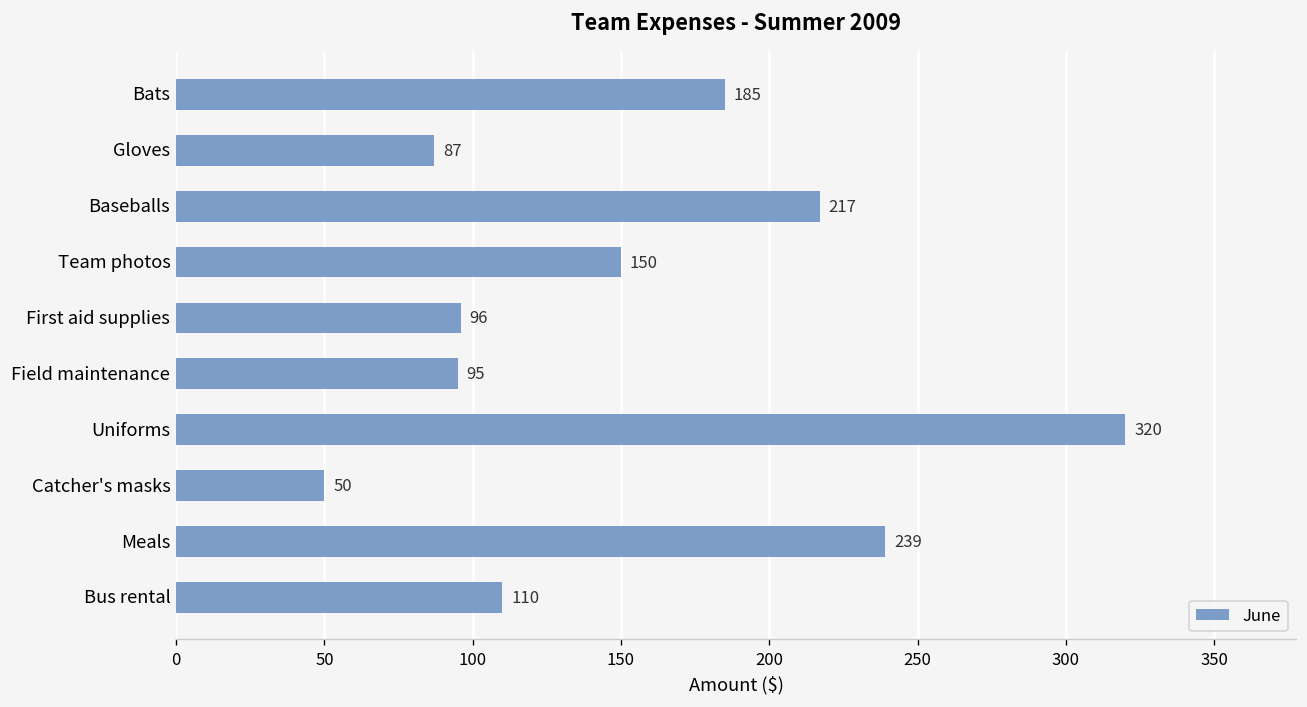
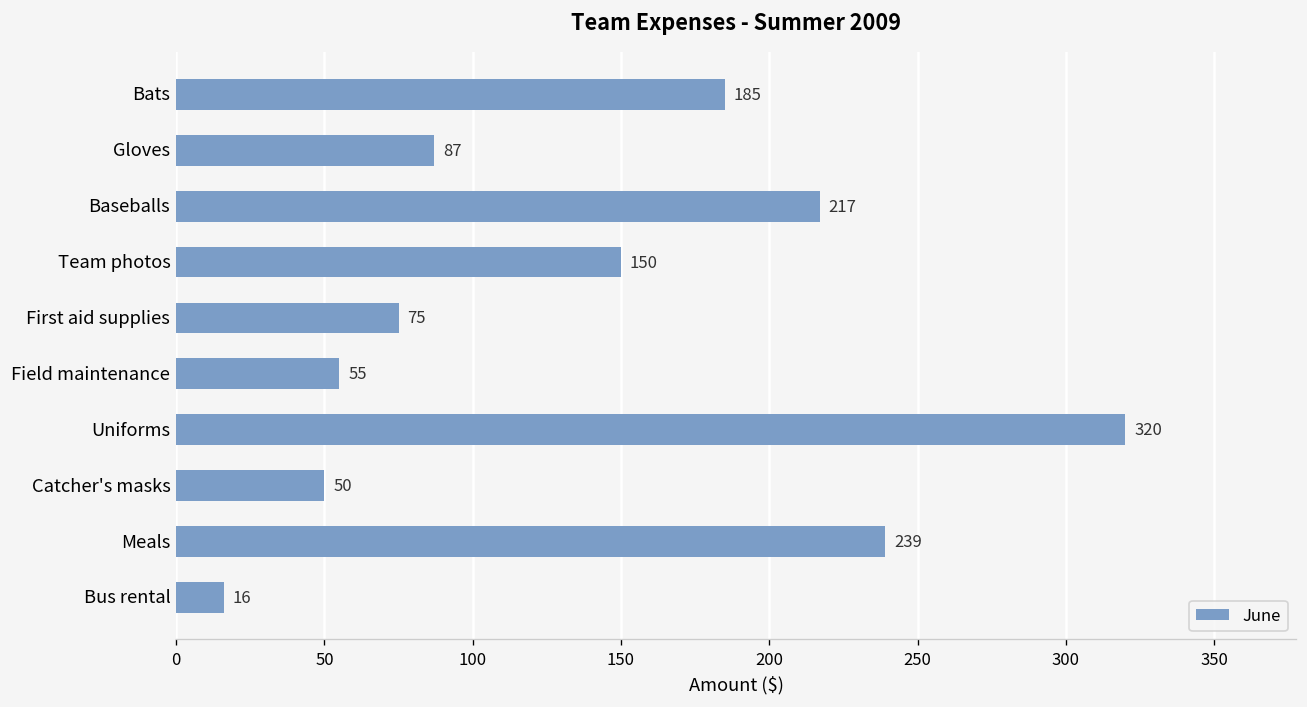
First aid supplies: 96 -> 75
Field maintenance: 95 -> 55
Bus rental: 110 -> 16
